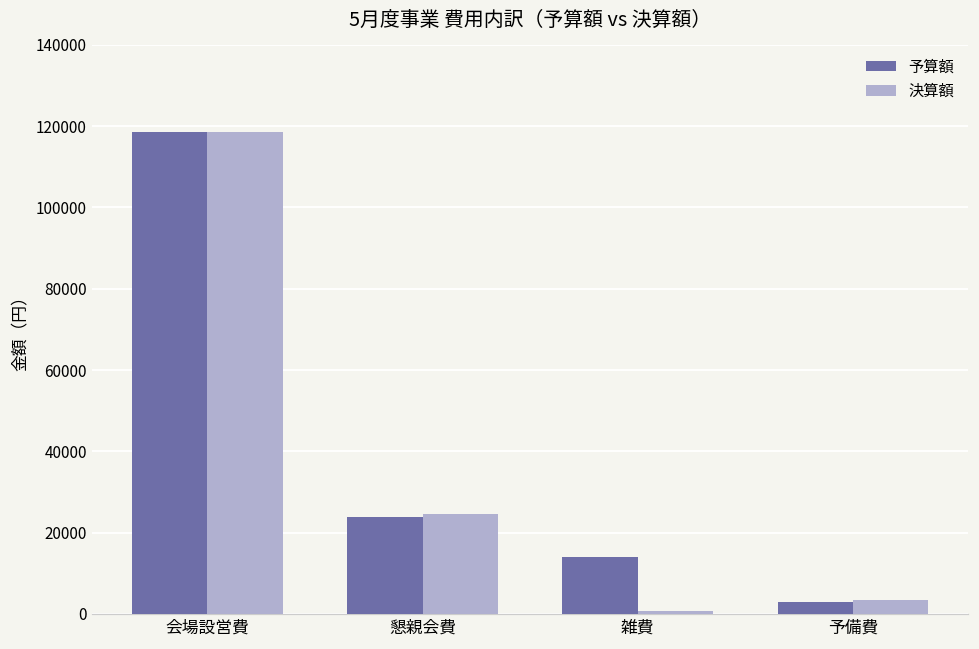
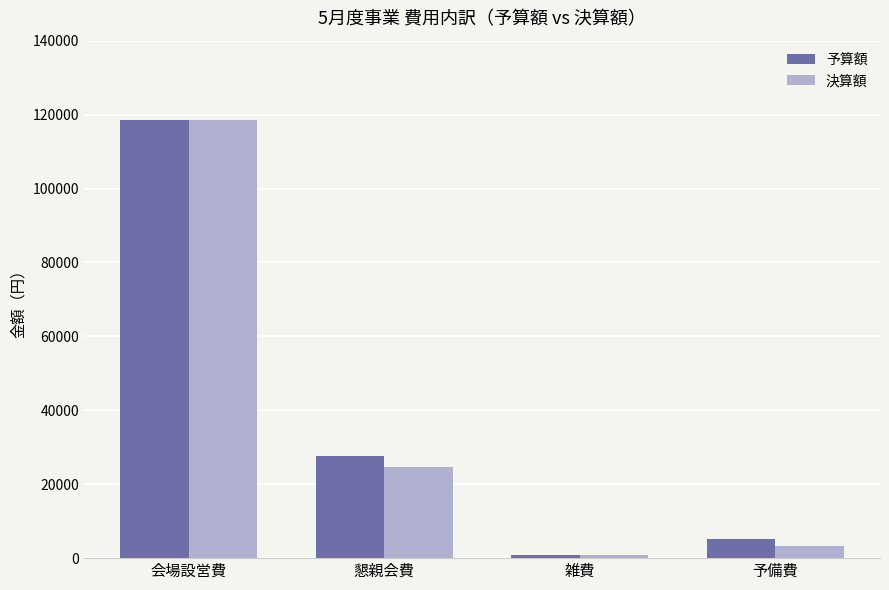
予算額, 懇親会費: 24000 -> 28000
予算額, 雑費: 14000 -> 1000
予算額, 予備費: 3000 -> 5000
